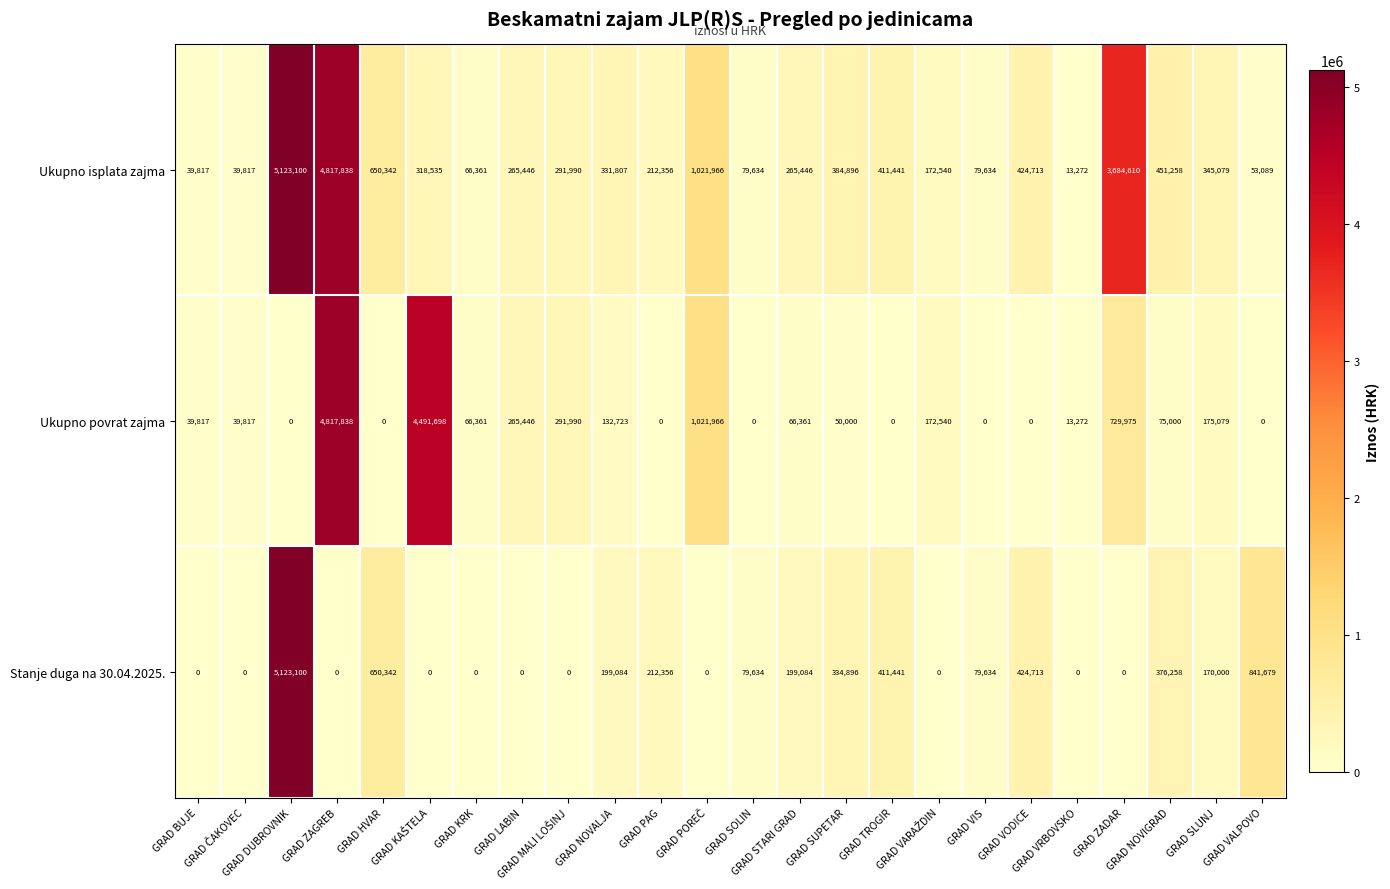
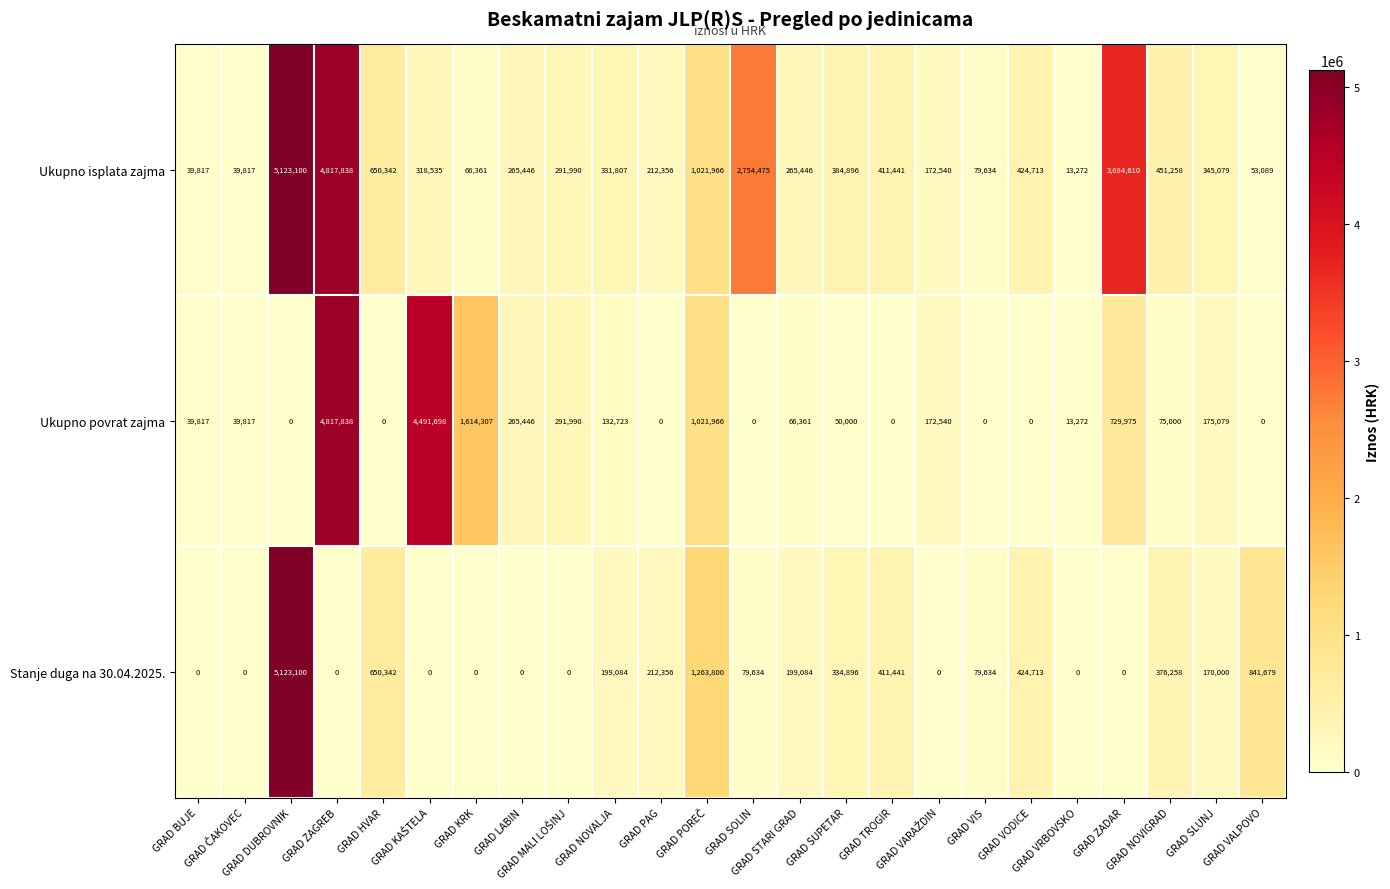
Ukupno isplata zajma, GRAD SOLIN: 79,634 -> 2,754,475
Ukupno povrat zajma, GRAD KRK: 66,361 -> 1,614,307
Stanje duga na 30.04.2025., GRAD POREČ: 0 -> 1,263,800
